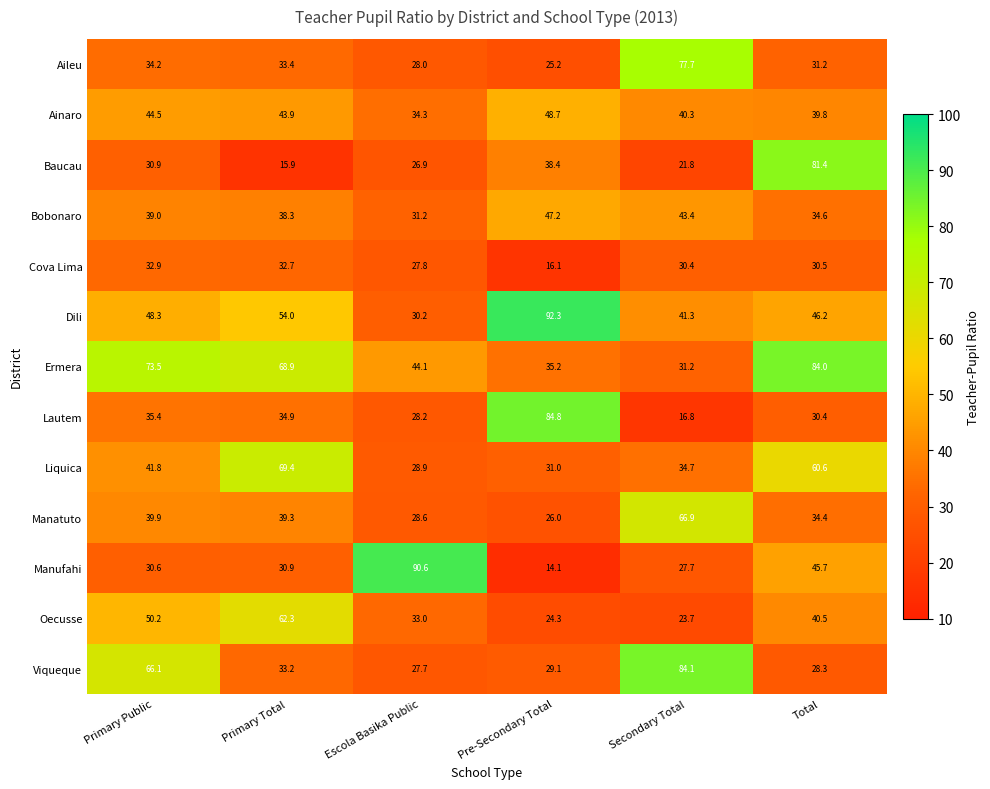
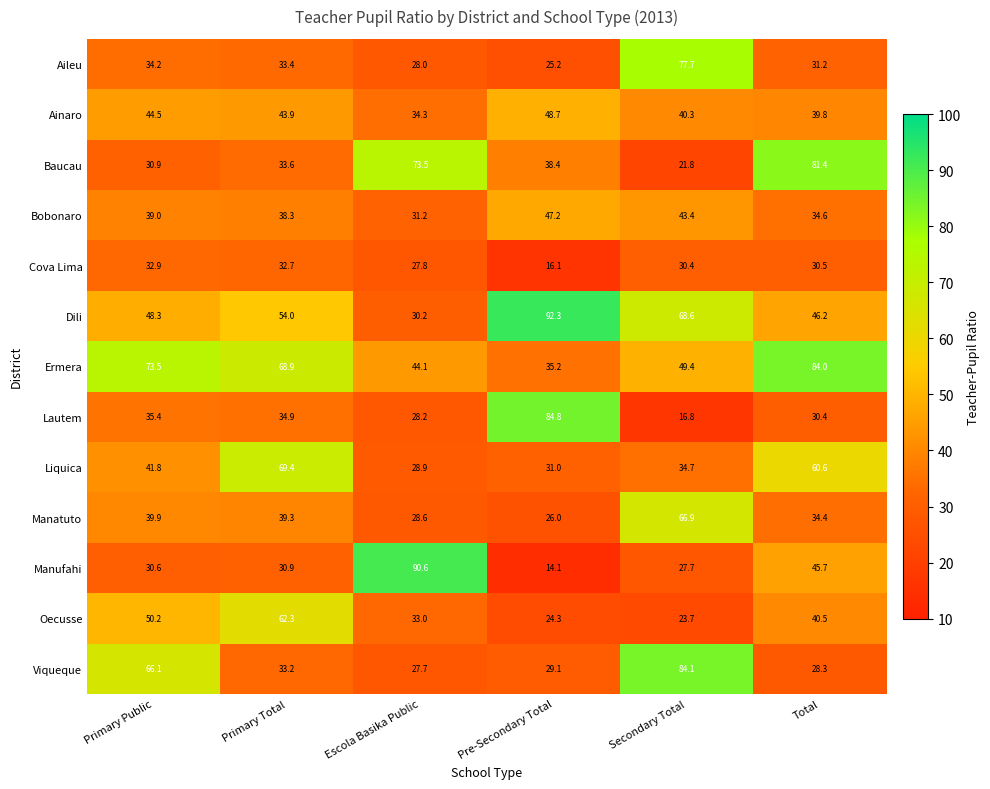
Baucau, Primary Total: 15.9 -> 33.6
Baucau, Escola Basika Public: 26.9 -> 73.5
Dili, Secondary Total: 41.3 -> 68.6
Ermera, Secondary Total: 31.2 -> 49.4
